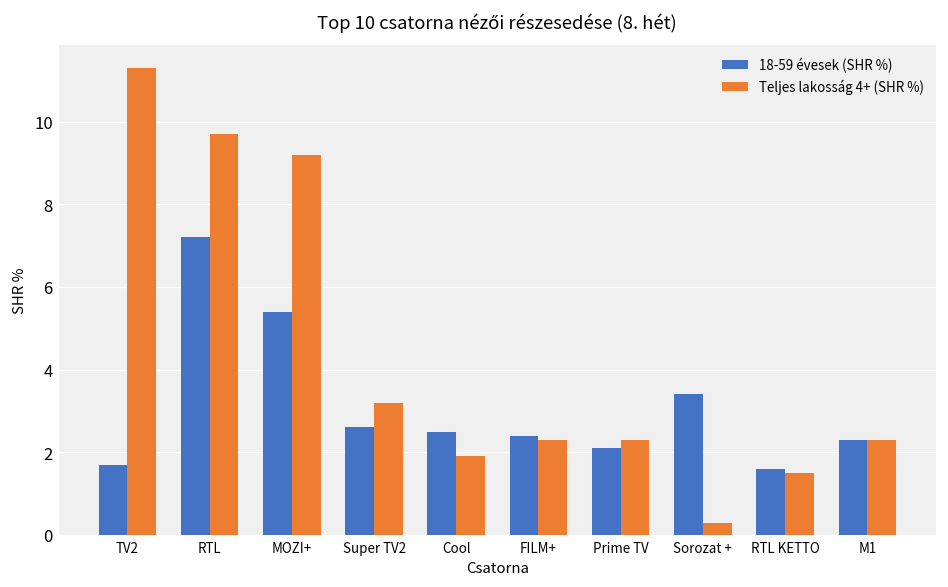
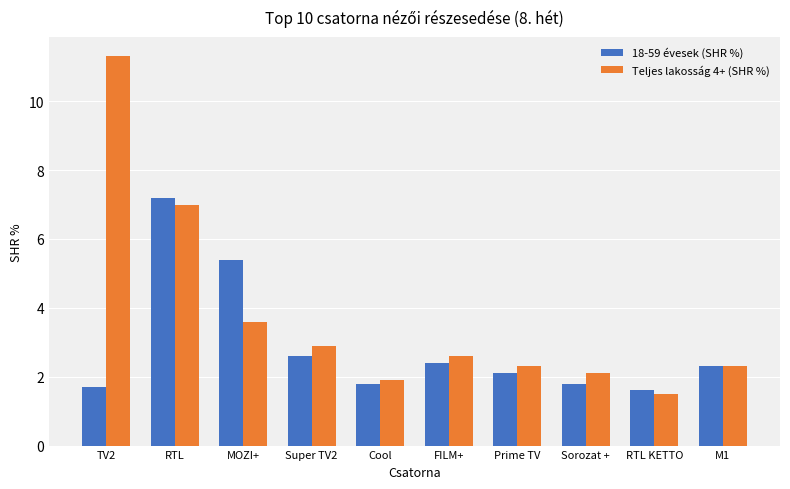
Teljes lakosság 4+ (SHR %), RTL: 9.7 -> 7.0
Teljes lakosság 4+ (SHR %), MOZI+: 9.2 -> 3.6
Teljes lakosság 4+ (SHR %), Super TV2: 3.2 -> 2.9
18-59 évesek (SHR %), Cool: 2.5 -> 1.8
Teljes lakosság 4+ (SHR %), FILM+: 2.3 -> 2.6
18-59 évesek (SHR %), Sorozat +: 3.4 -> 1.8
Teljes lakosság 4+ (SHR %), Sorozat +: 0.3 -> 2.1
